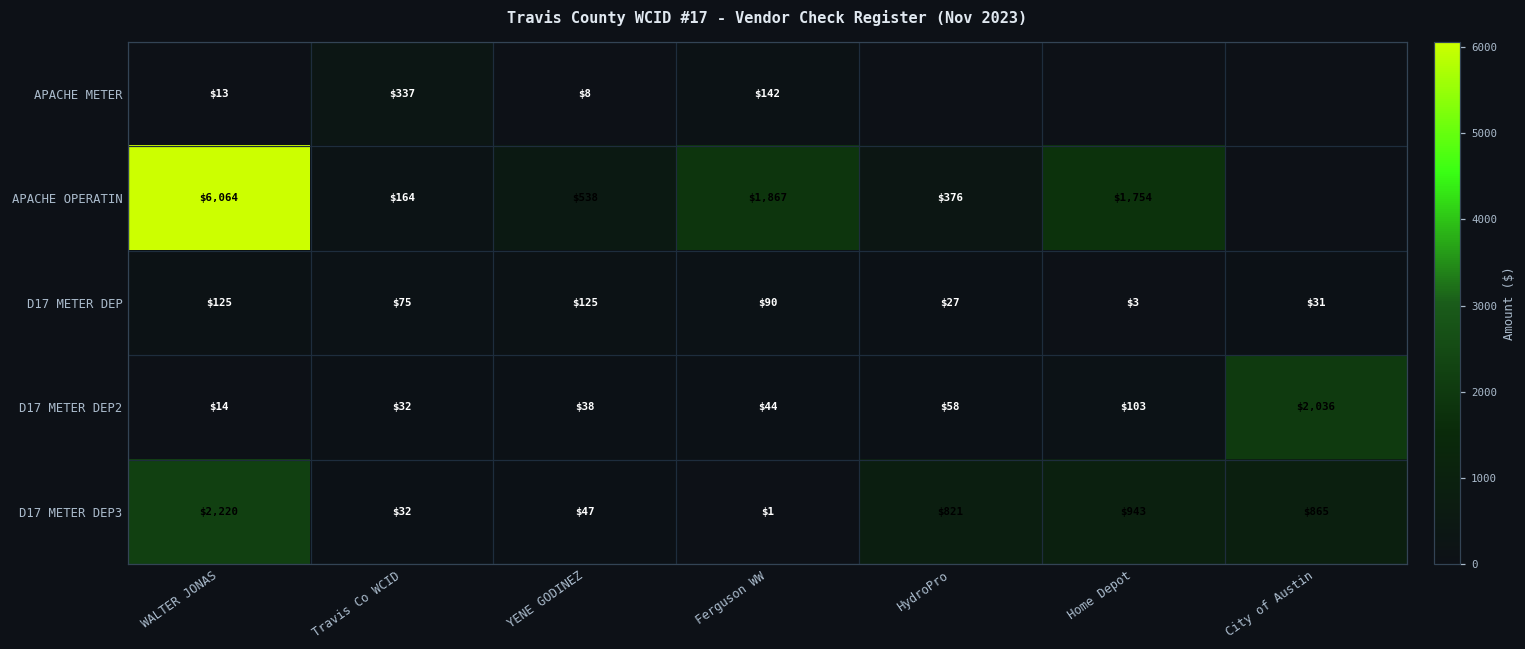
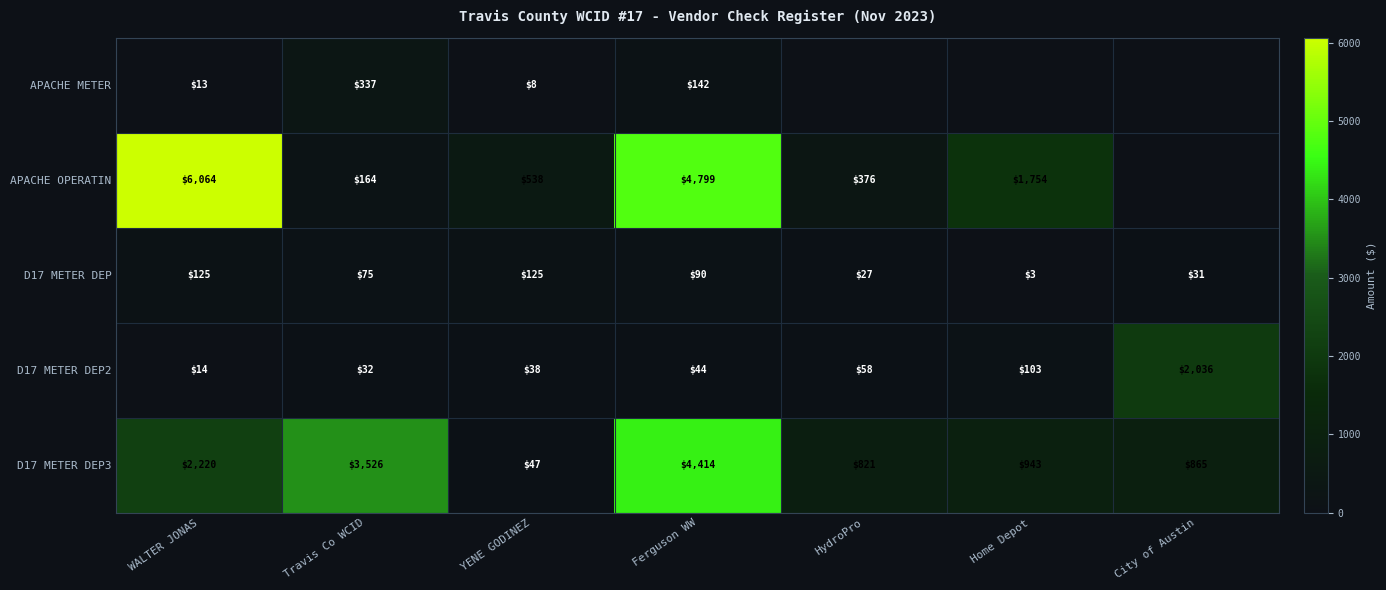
APACHE OPERATIN, Ferguson WW: $1,867 -> $4,799
D17 METER DEP3, Travis Co WCID: $32 -> $3,526
D17 METER DEP3, Ferguson WW: $1 -> $4,414
